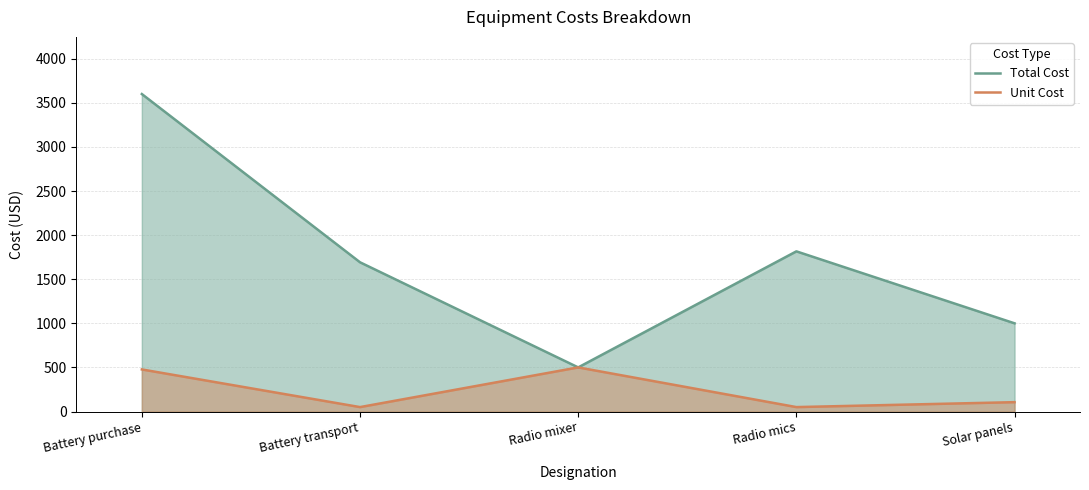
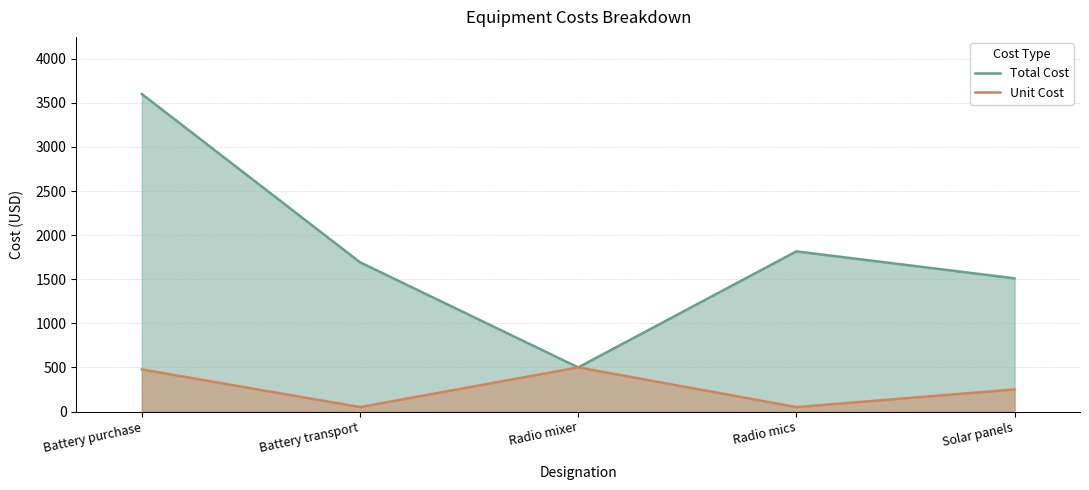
Total Cost, Solar panels: 1000 -> 1500
Unit Cost, Solar panels: 100 -> 300
